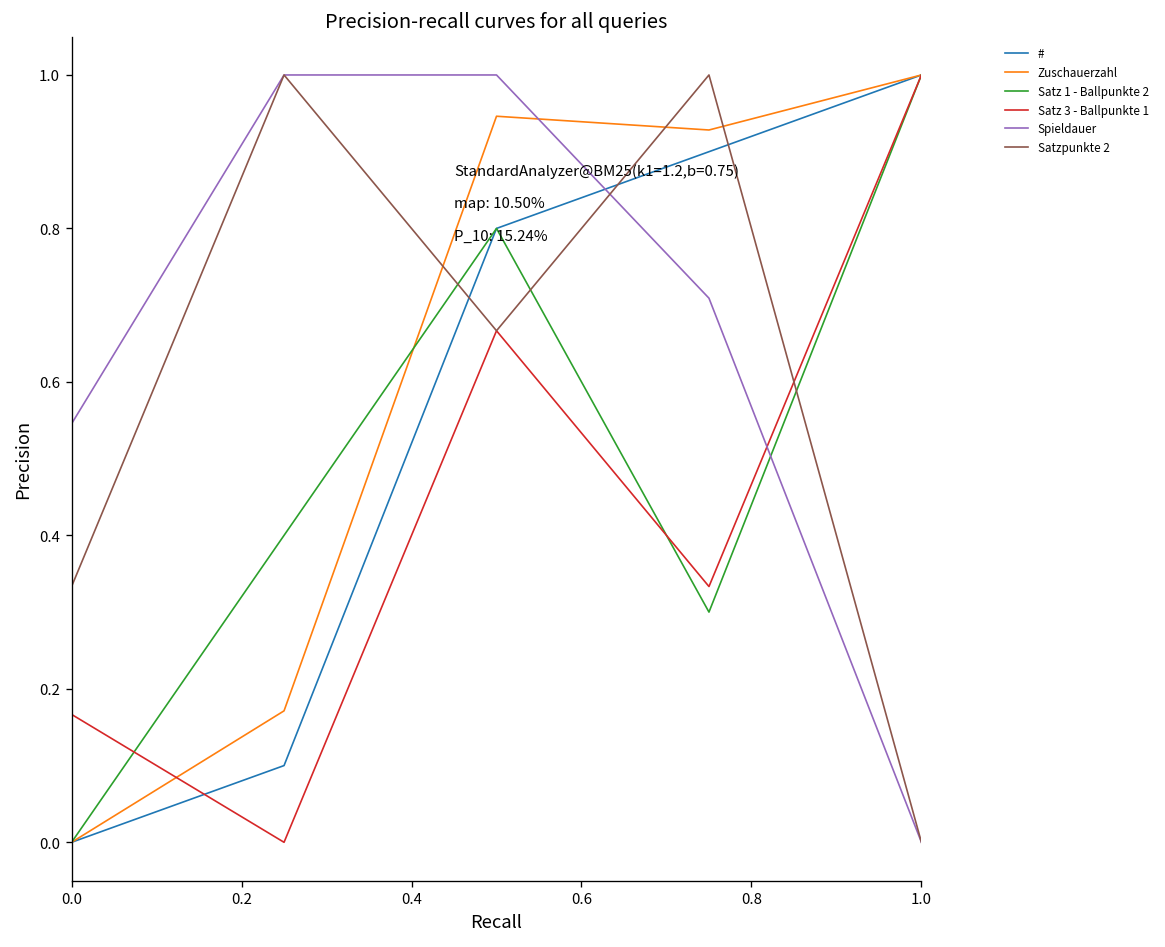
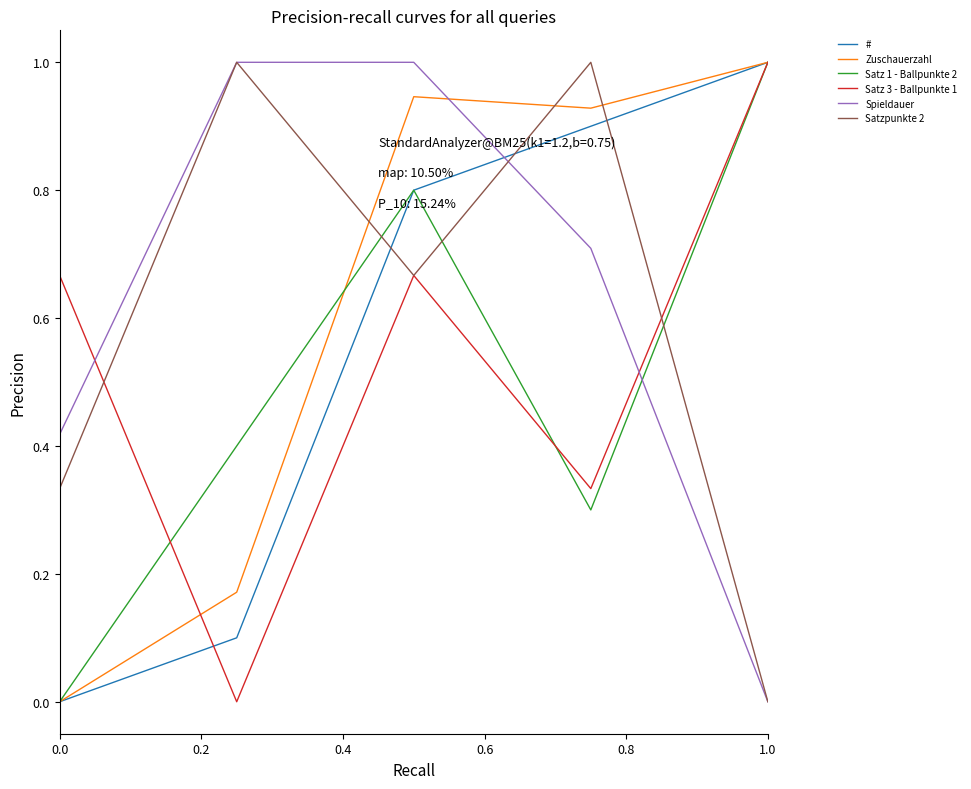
Satz 3 - Ballpunkte 1, 0.0: 0.17 -> 0.67
Spieldauer, 0.0: 0.55 -> 0.42
